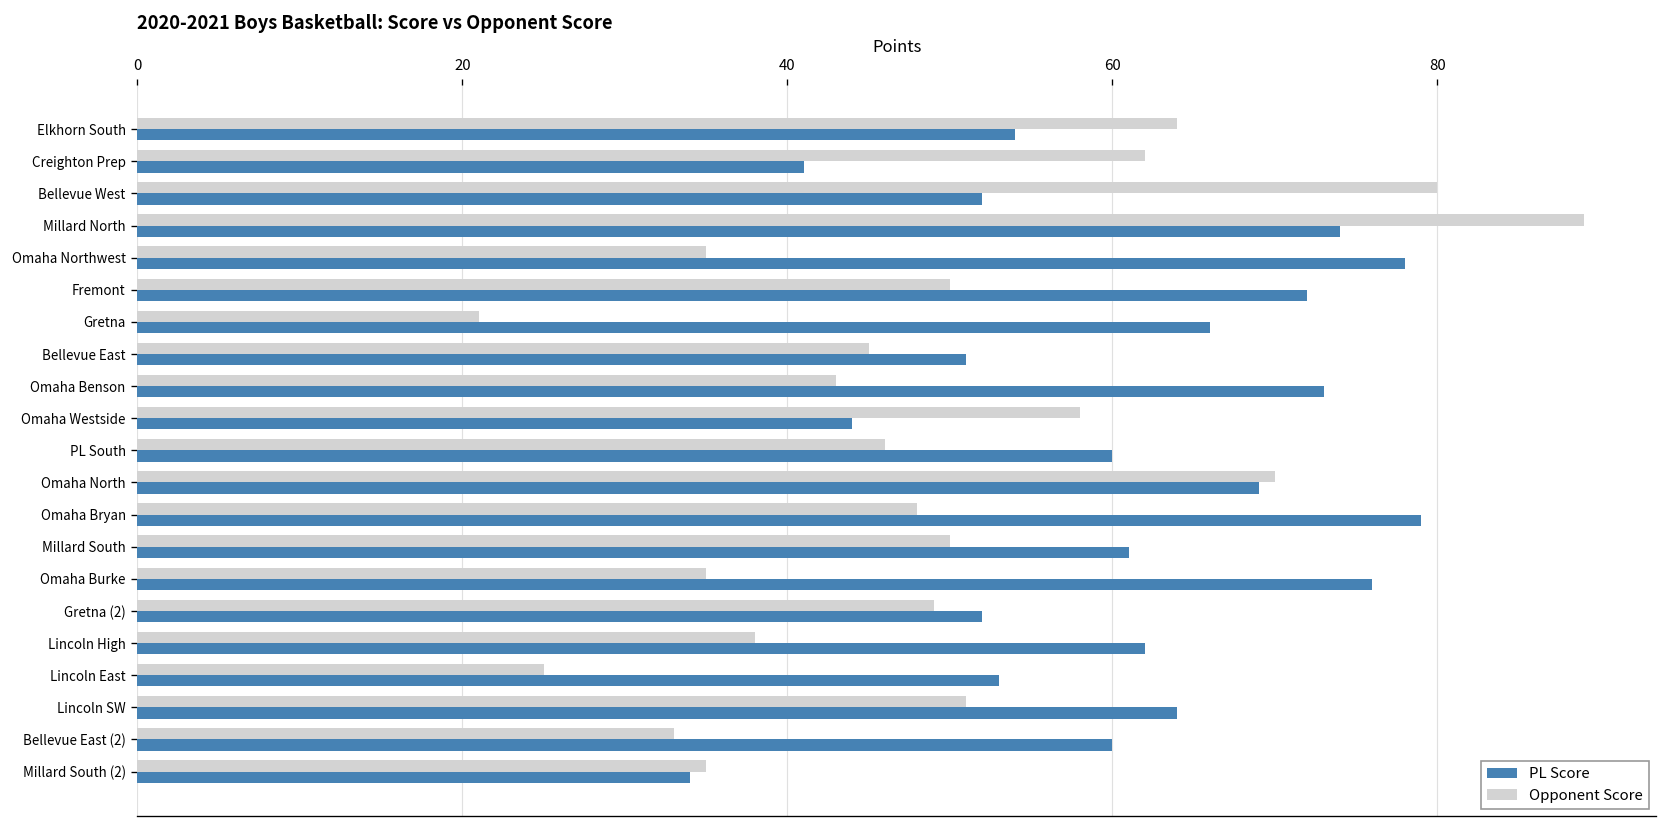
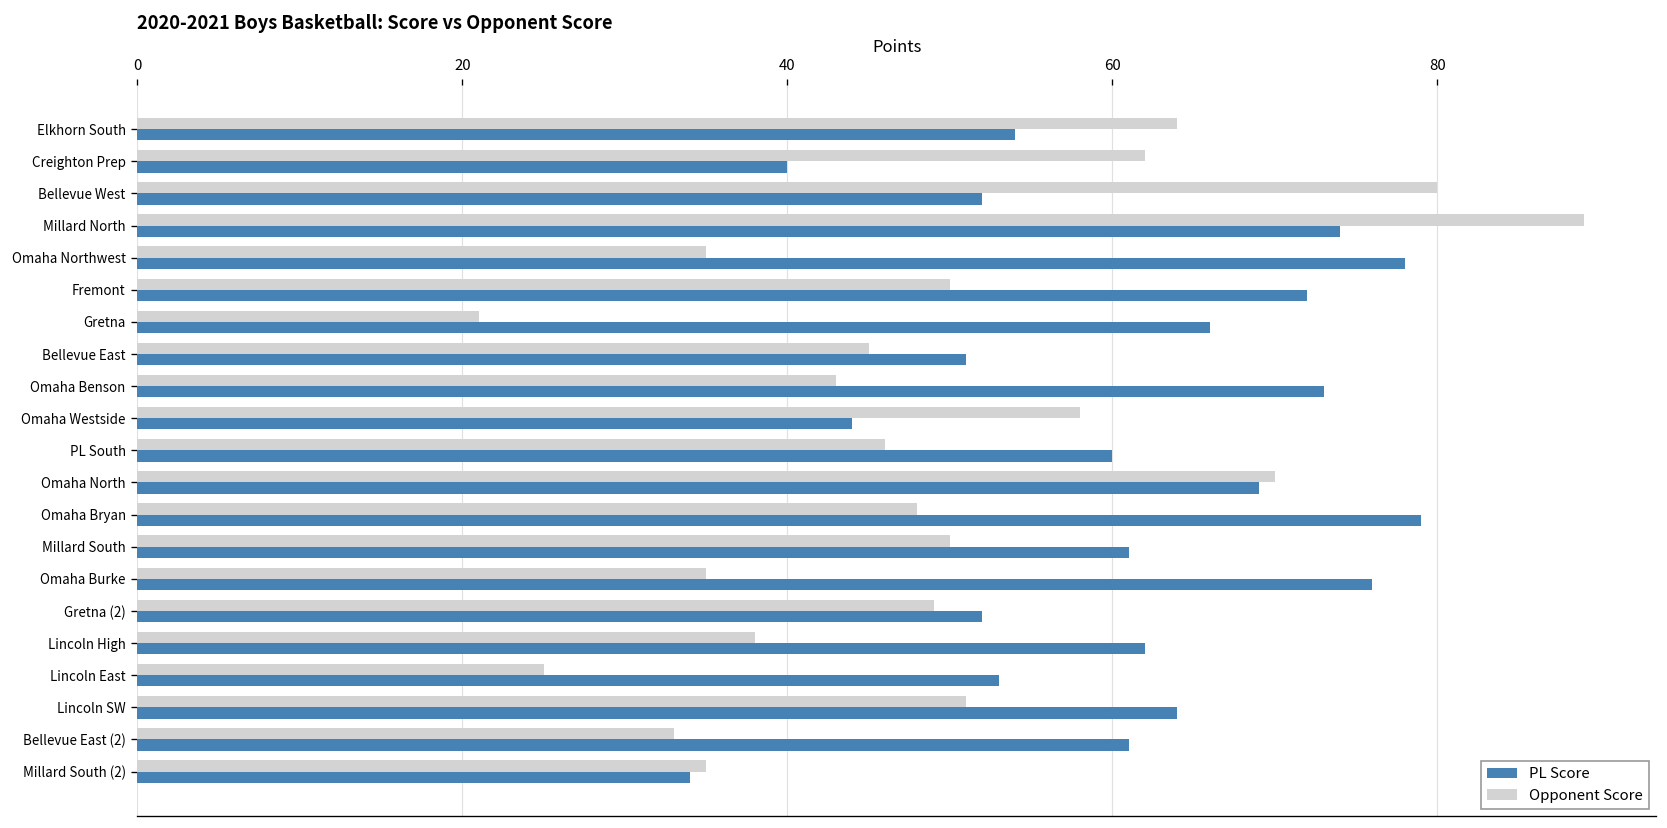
PL Score, Creighton Prep: 41 -> 40
PL Score, Bellevue East (2): 60 -> 61
